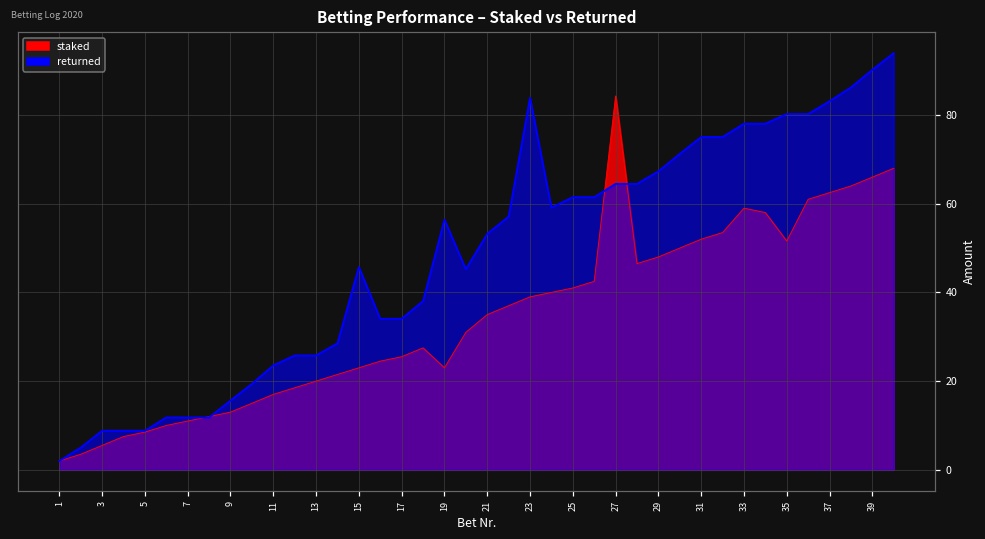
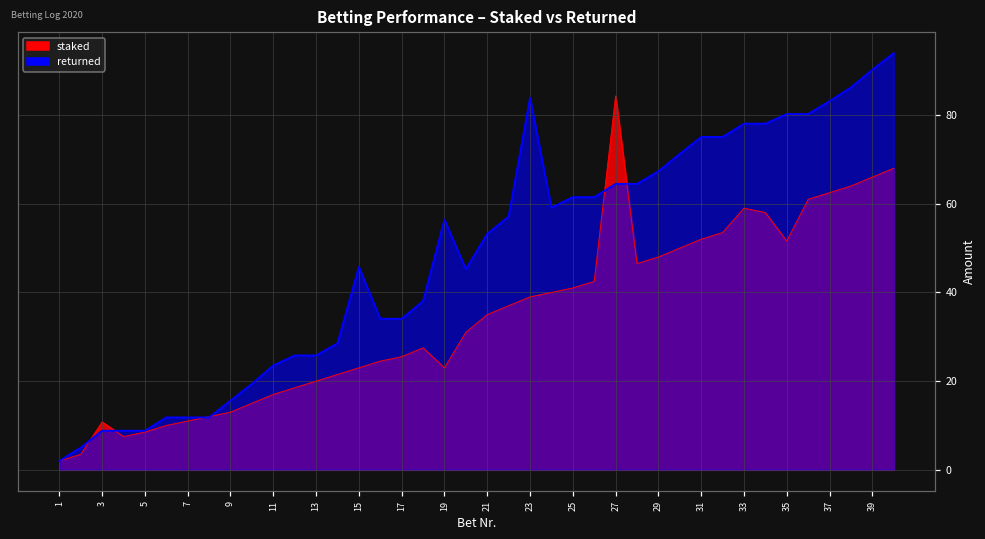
staked, 3: 6 -> 11
